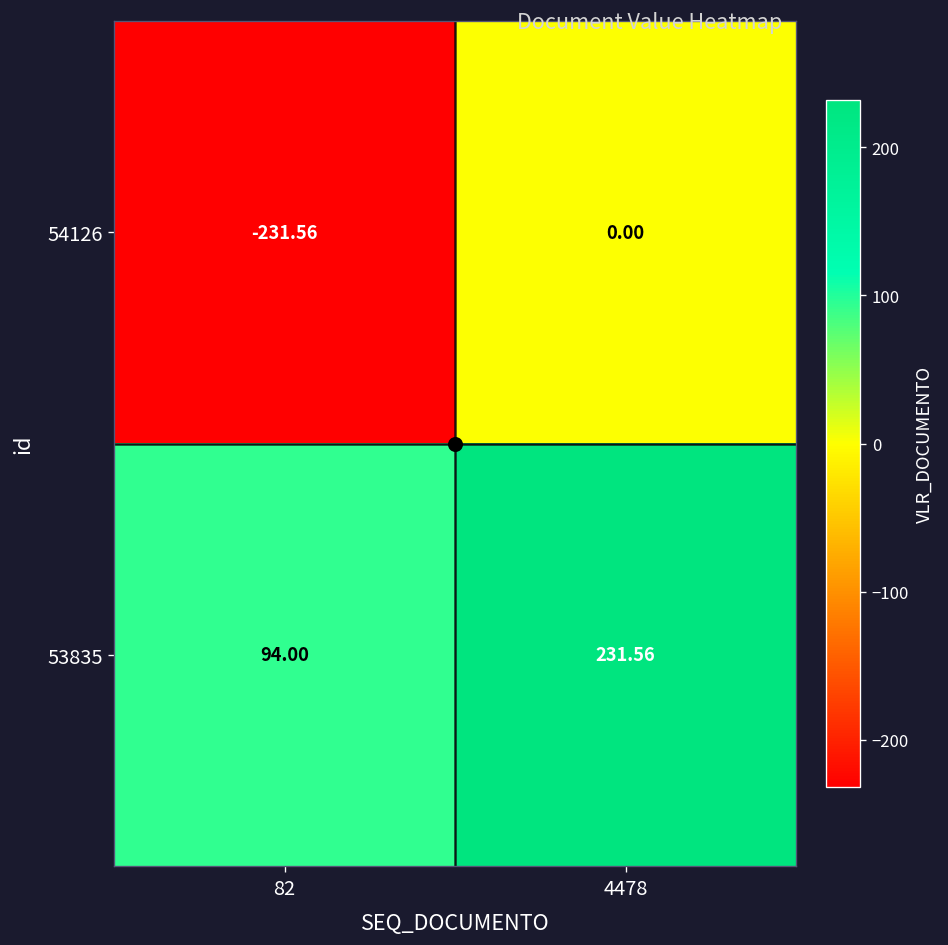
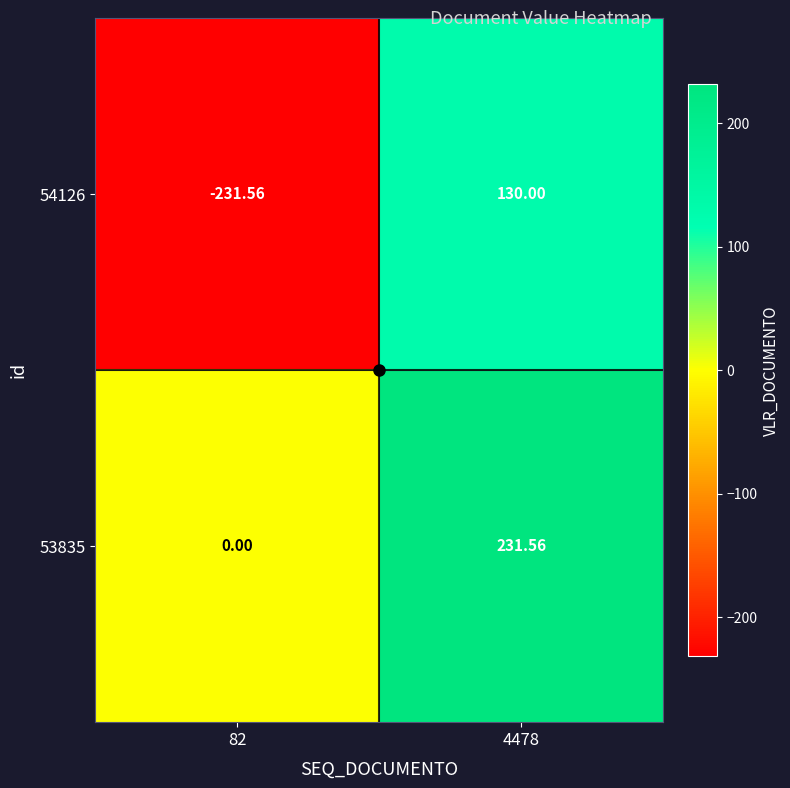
54126, 4478: 0.00 -> 130.00
53835, 82: 94.00 -> 0.00
